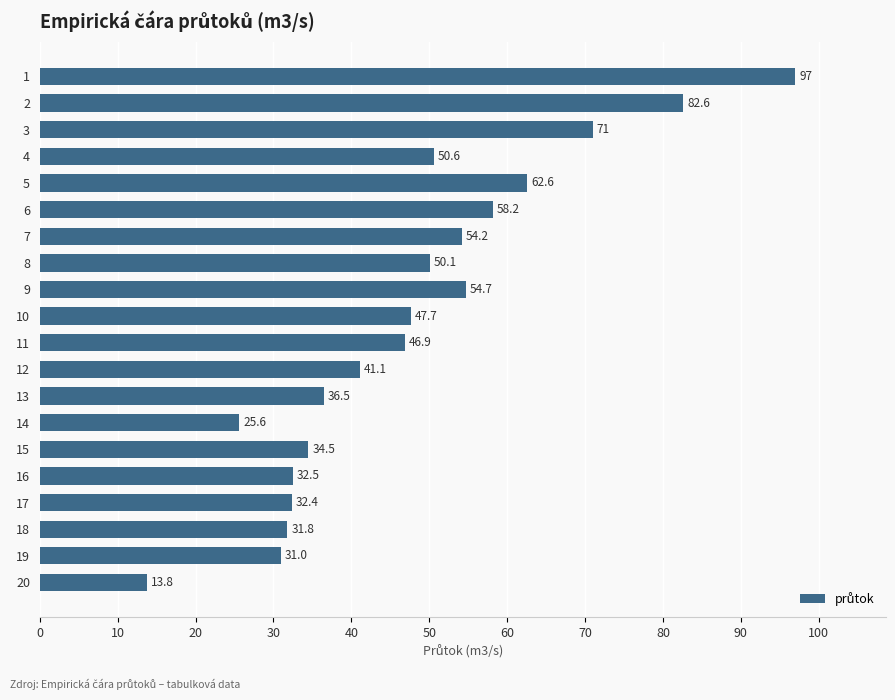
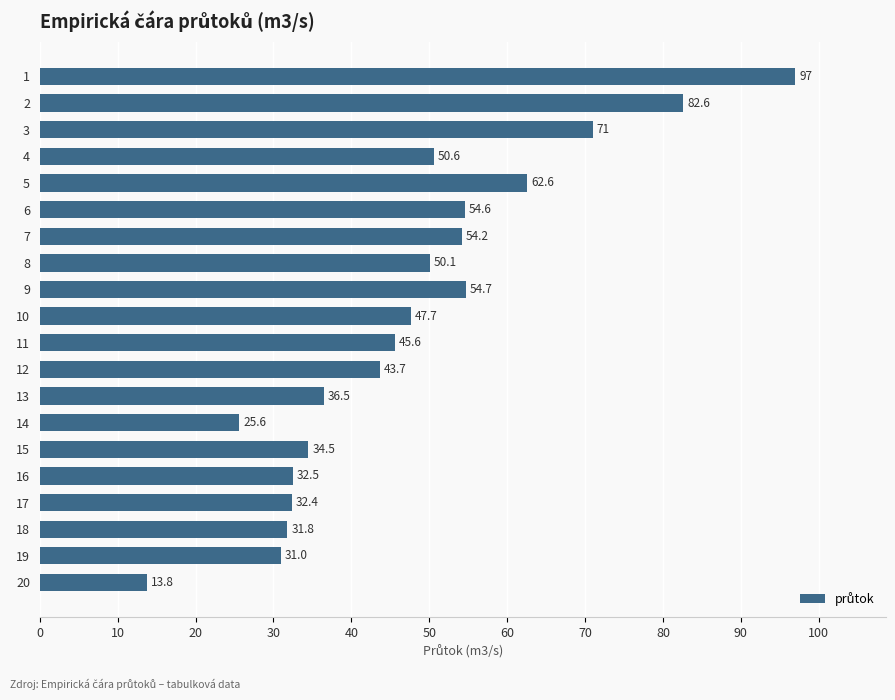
6: 58.2 -> 54.6
11: 46.9 -> 45.6
12: 41.1 -> 43.7
